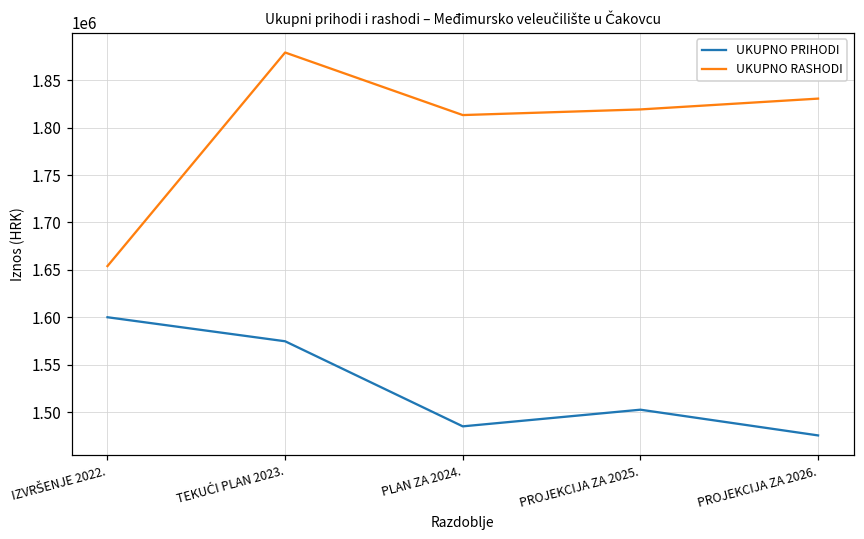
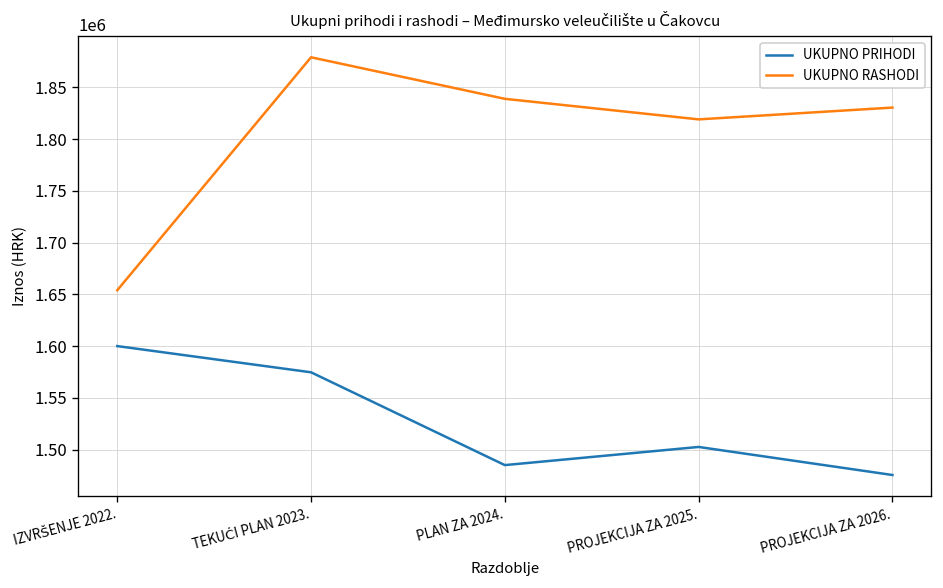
UKUPNO RASHODI, PLAN ZA 2024.: 1810000 -> 1840000
